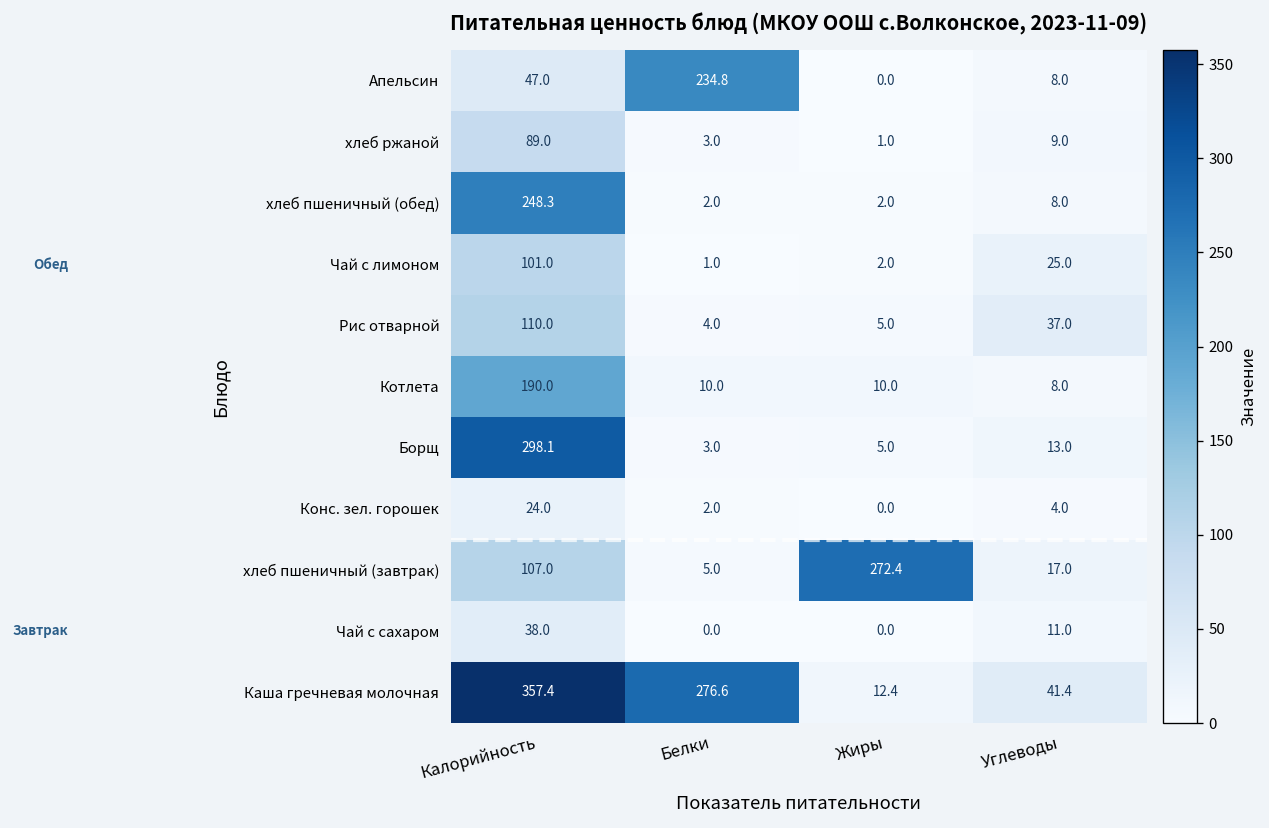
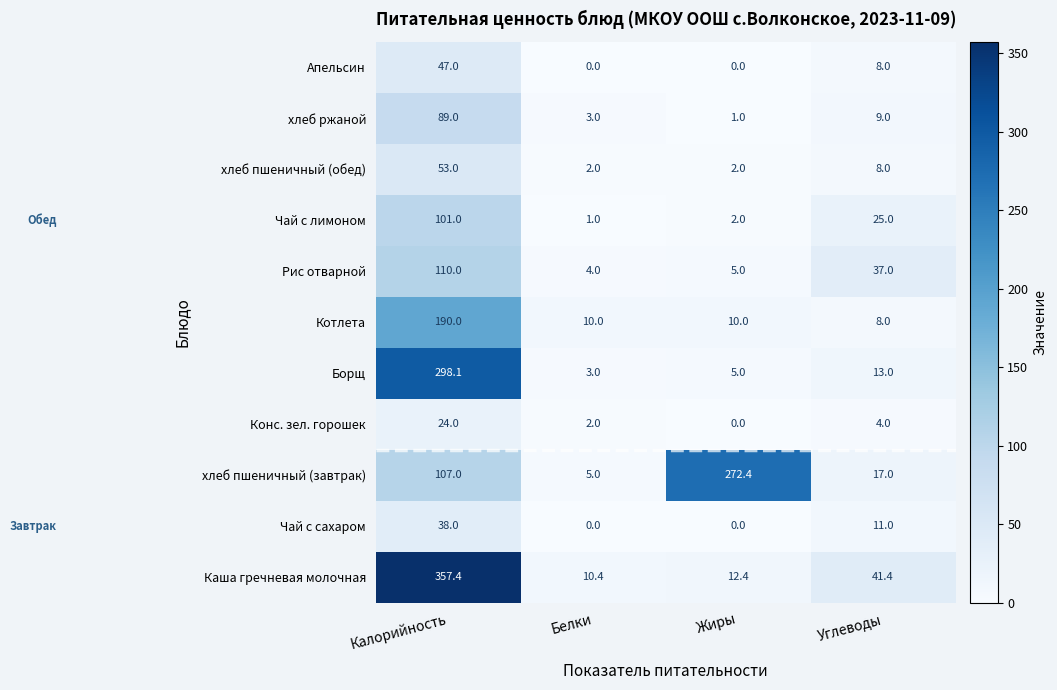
Апельсин, Белки: 234.8 -> 0.0
хлеб пшеничный (обед), Калорийность: 248.3 -> 53.0
Каша гречневая молочная, Белки: 276.6 -> 10.4
